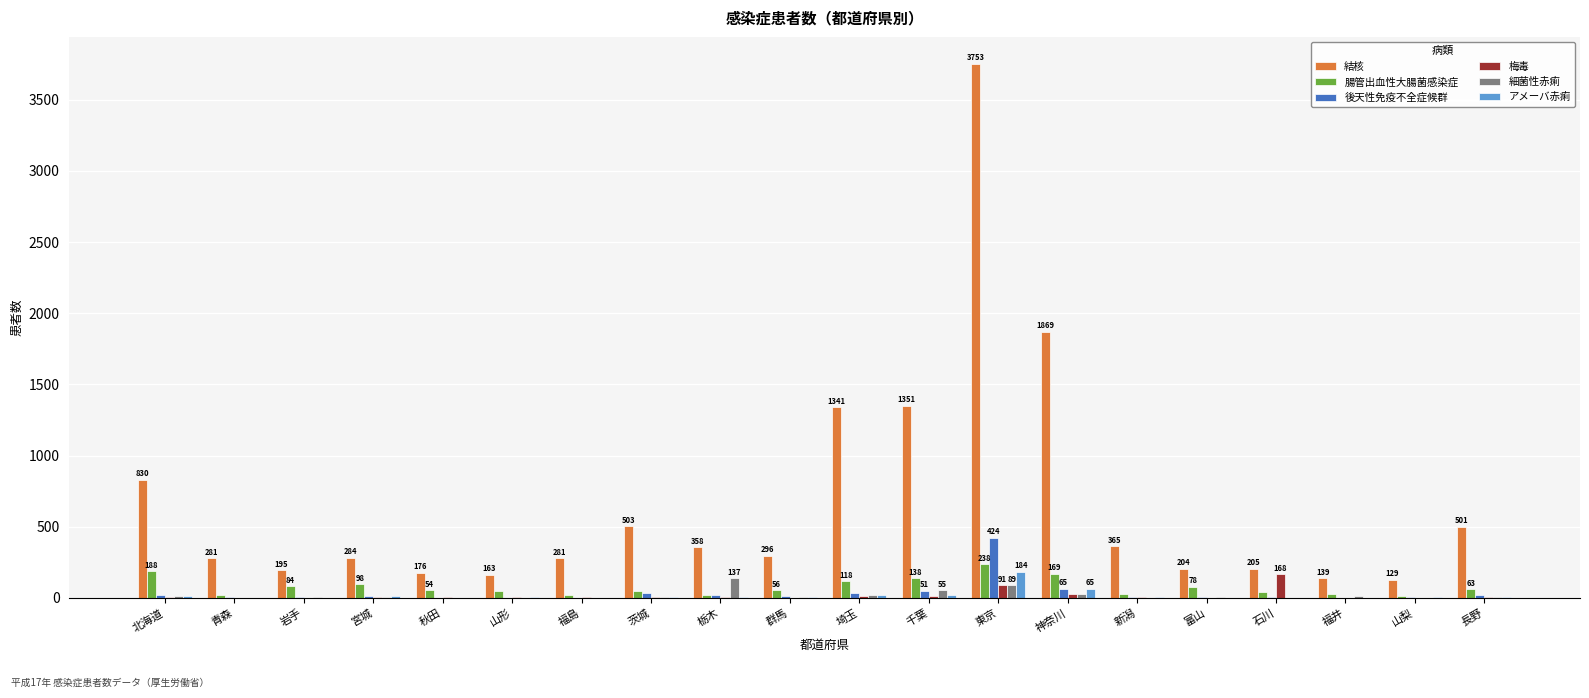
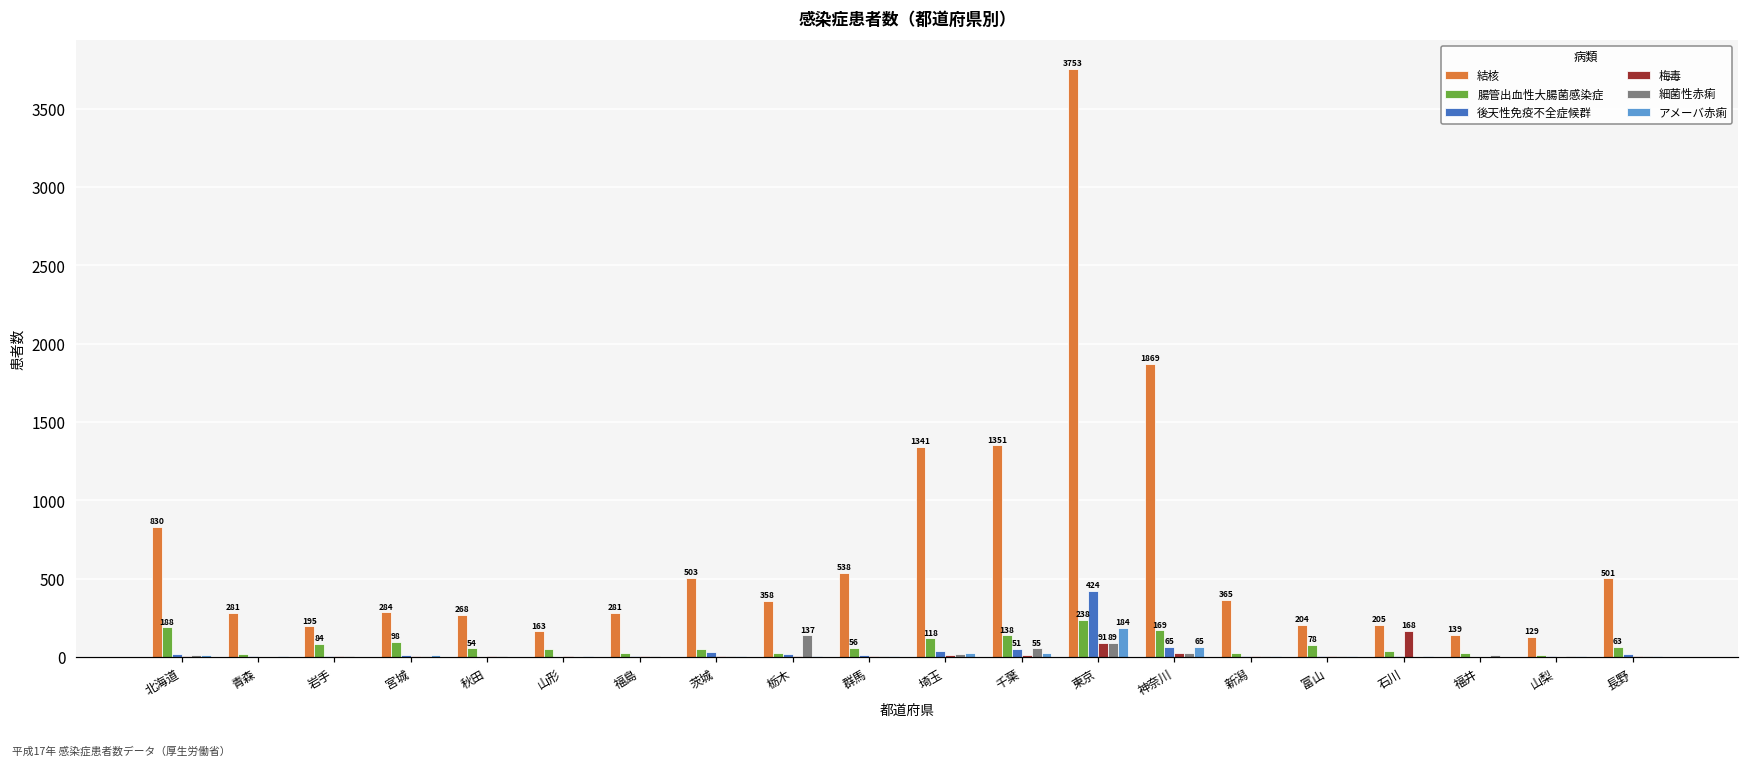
結核, 秋田: 176 -> 268
結核, 群馬: 296 -> 538
